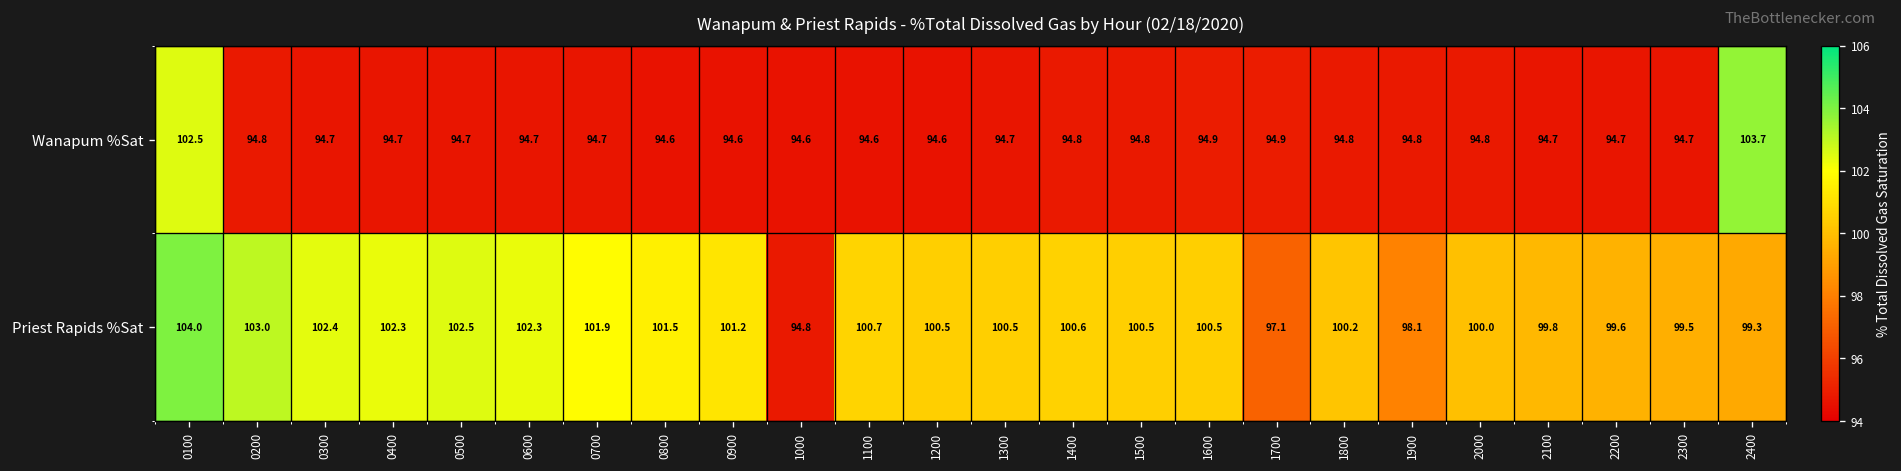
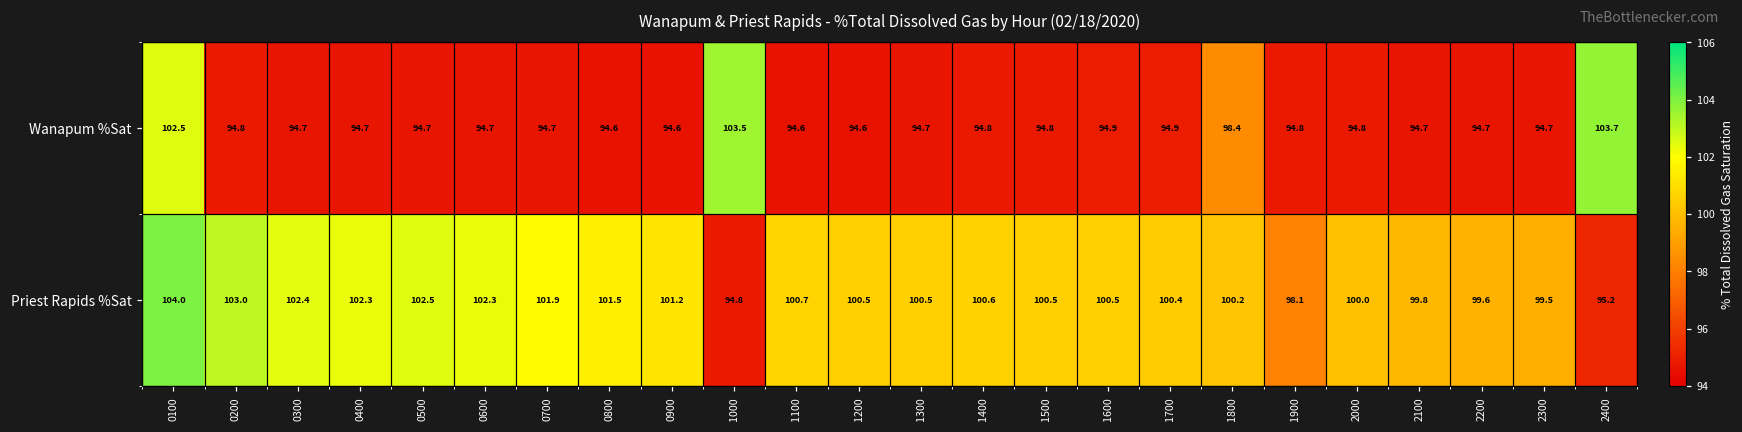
Wanapum %Sat, 1000: 94.6 -> 103.5
Wanapum %Sat, 1800: 94.8 -> 98.4
Priest Rapids %Sat, 1700: 97.1 -> 100.4
Priest Rapids %Sat, 2400: 99.3 -> 95.2
